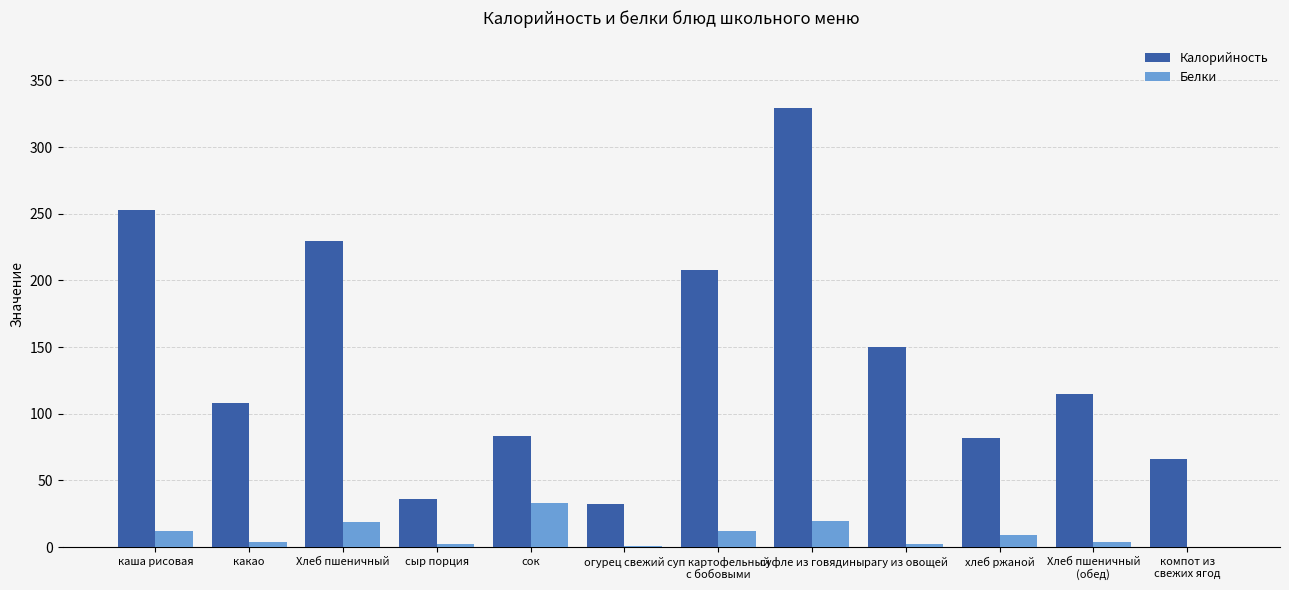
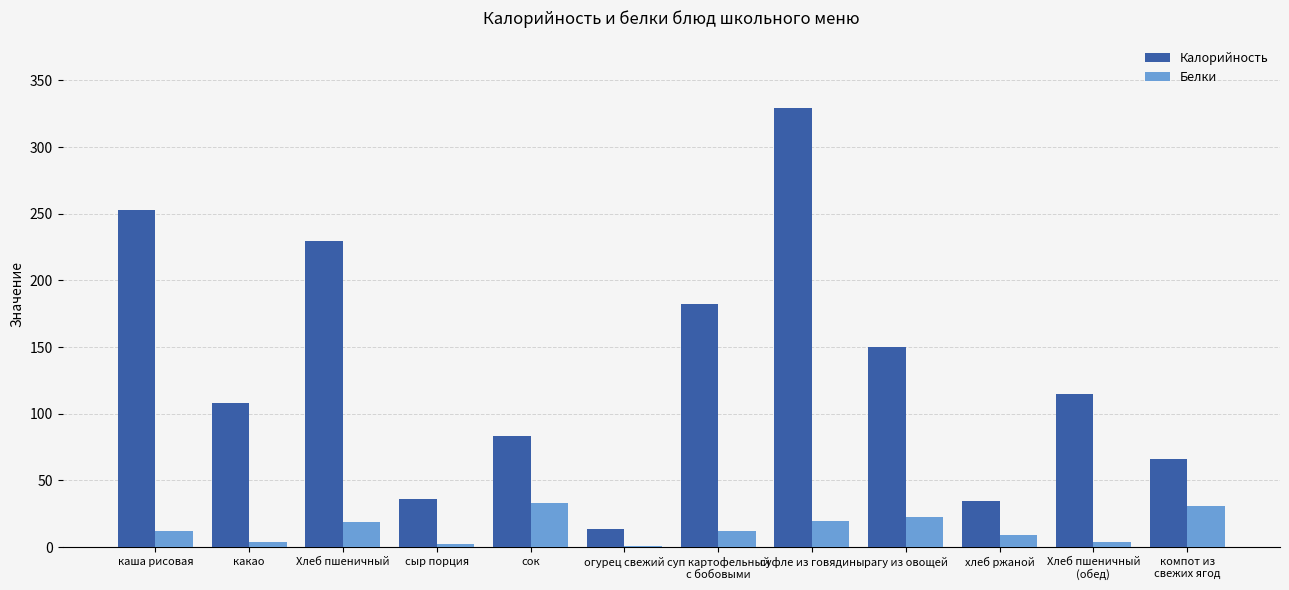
Калорийность, огурец свежий: 32 -> 14
Калорийность, суп картофельный с бобовыми: 208 -> 182
Белки, рагу из овощей: 2 -> 23
Калорийность, хлеб ржаной: 82 -> 35
Белки, компот из свежих ягод: 0 -> 31
